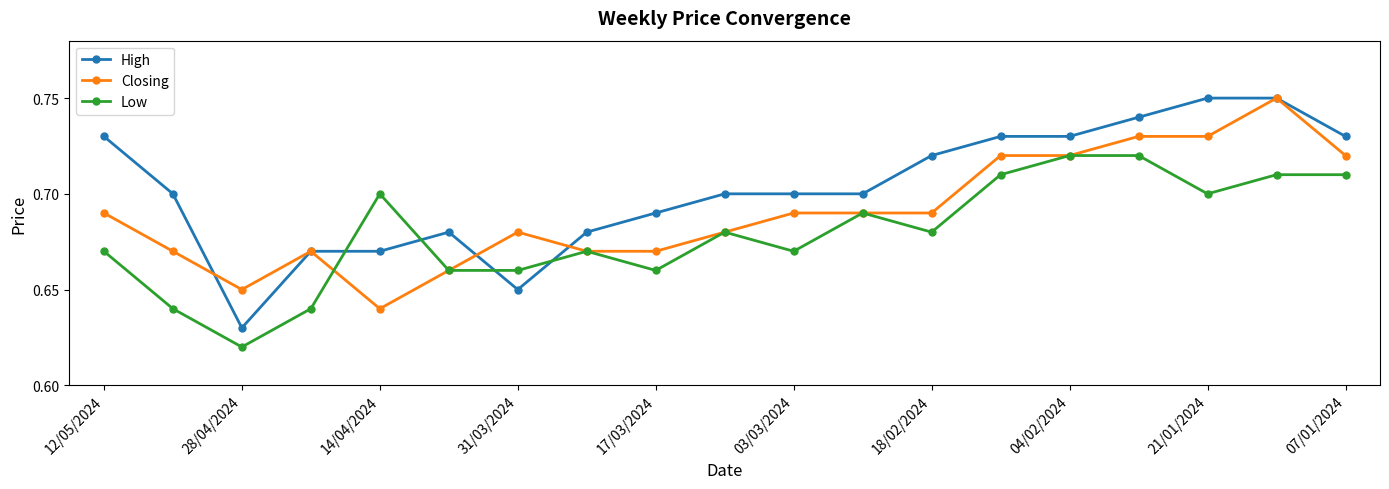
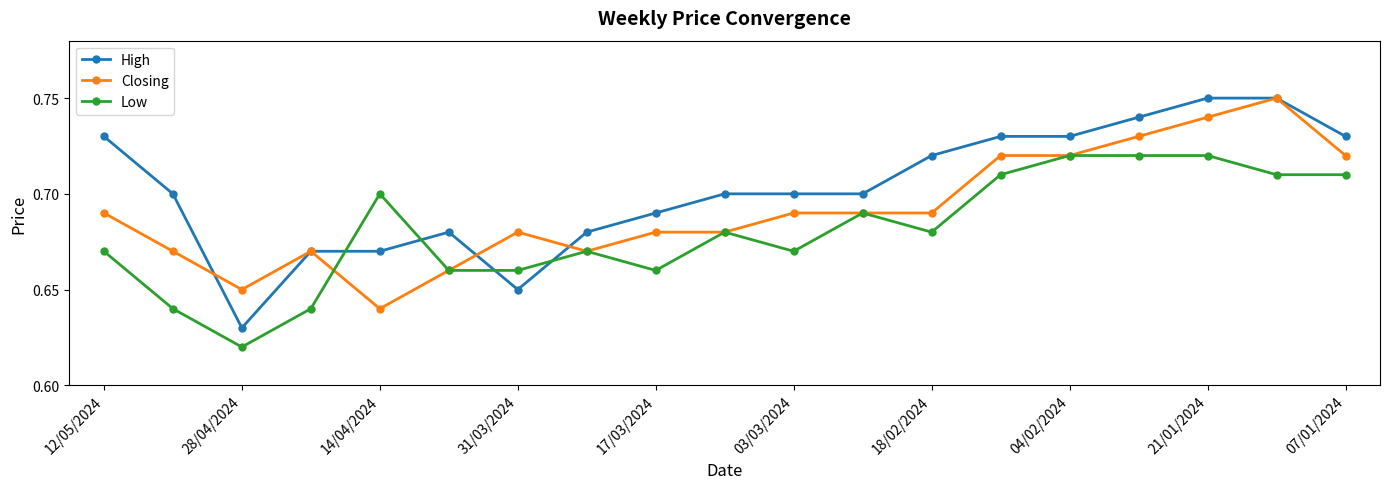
Closing, 17/03/2024: 0.67 -> 0.68
Closing, 21/01/2024: 0.73 -> 0.74
Low, 21/01/2024: 0.70 -> 0.72
